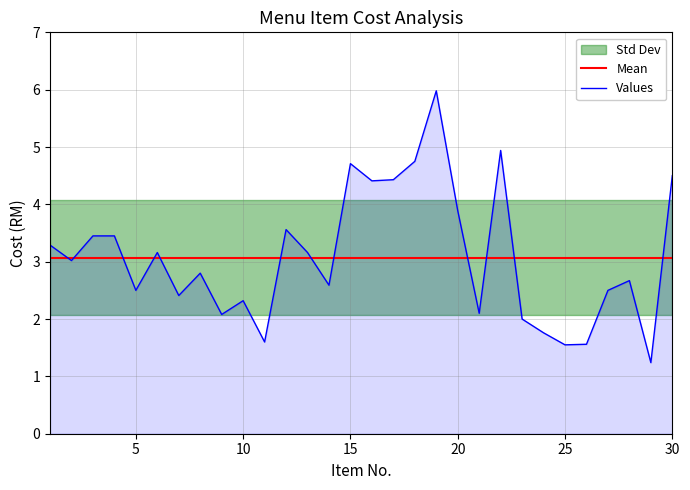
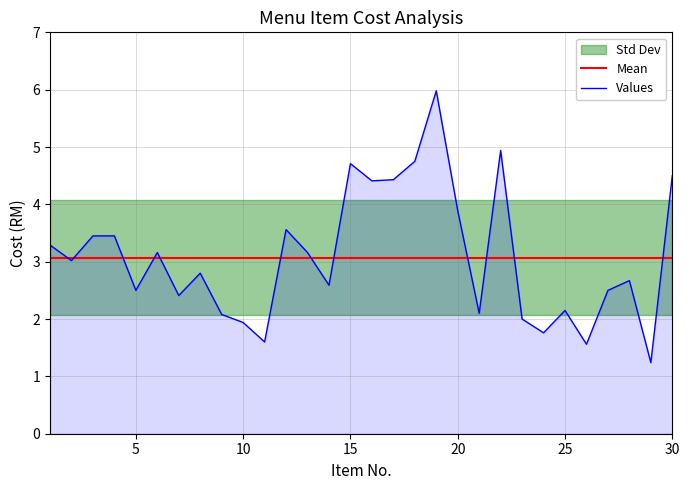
Values, 10: 2.3 -> 1.9
Values, 25: 1.6 -> 2.2
